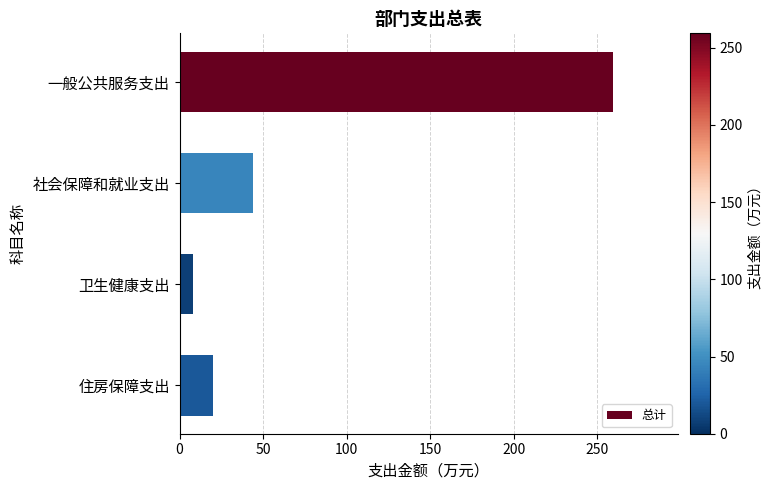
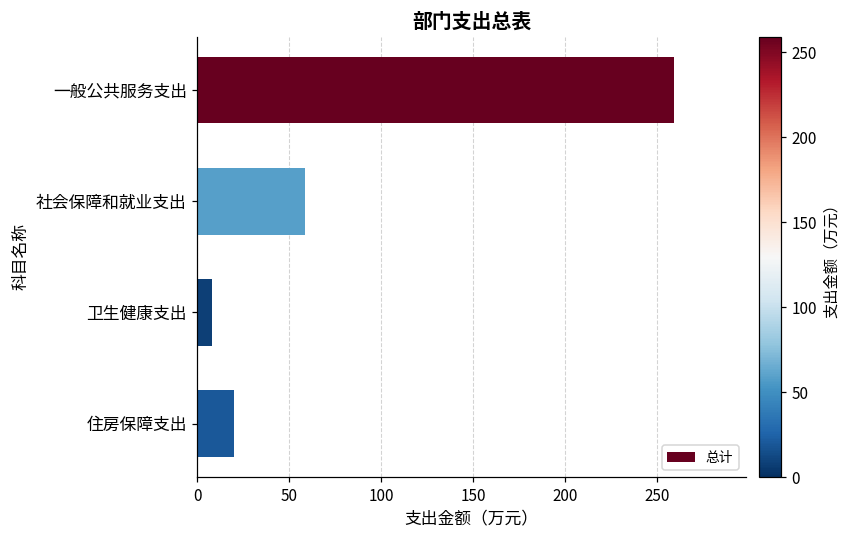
社会保障和就业支出: 44 -> 58
